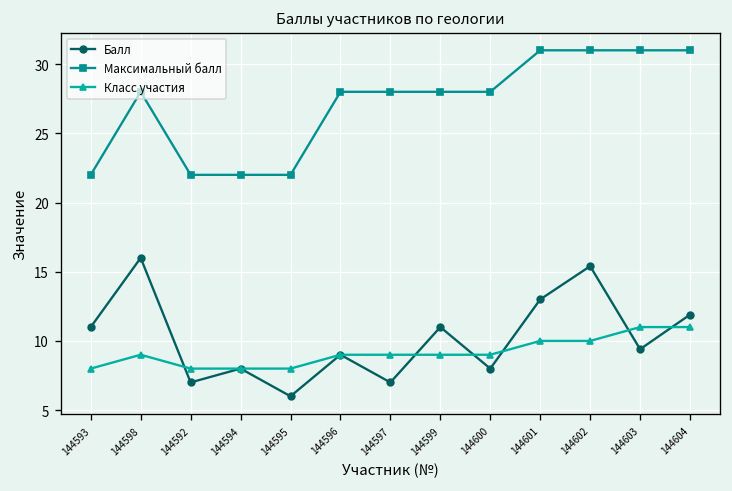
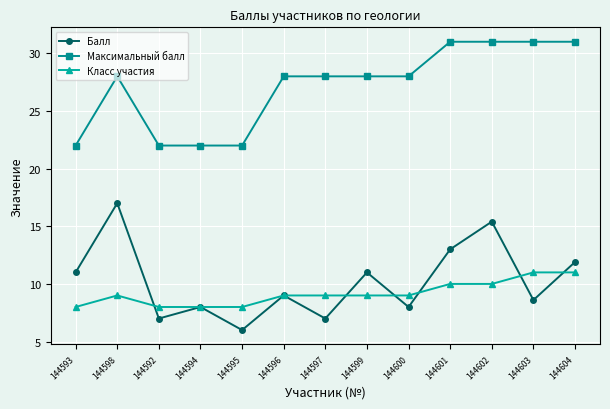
Балл, 144598: 16 -> 17
Балл, 144603: 9.4 -> 8.6
